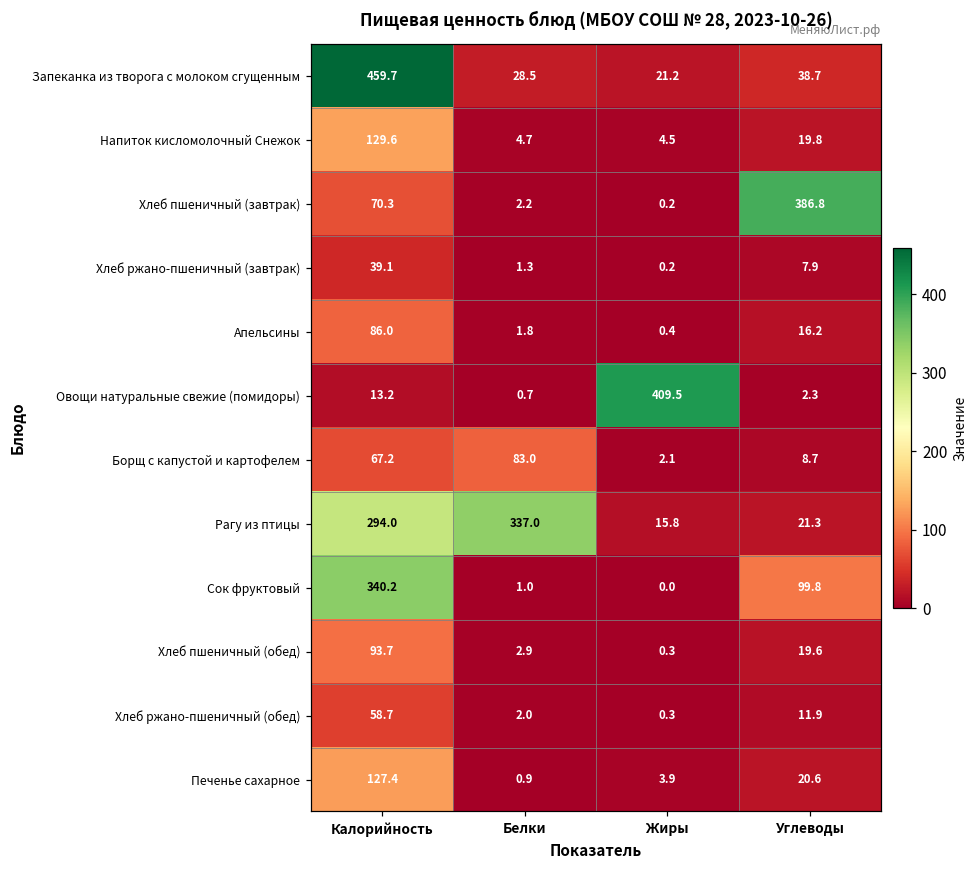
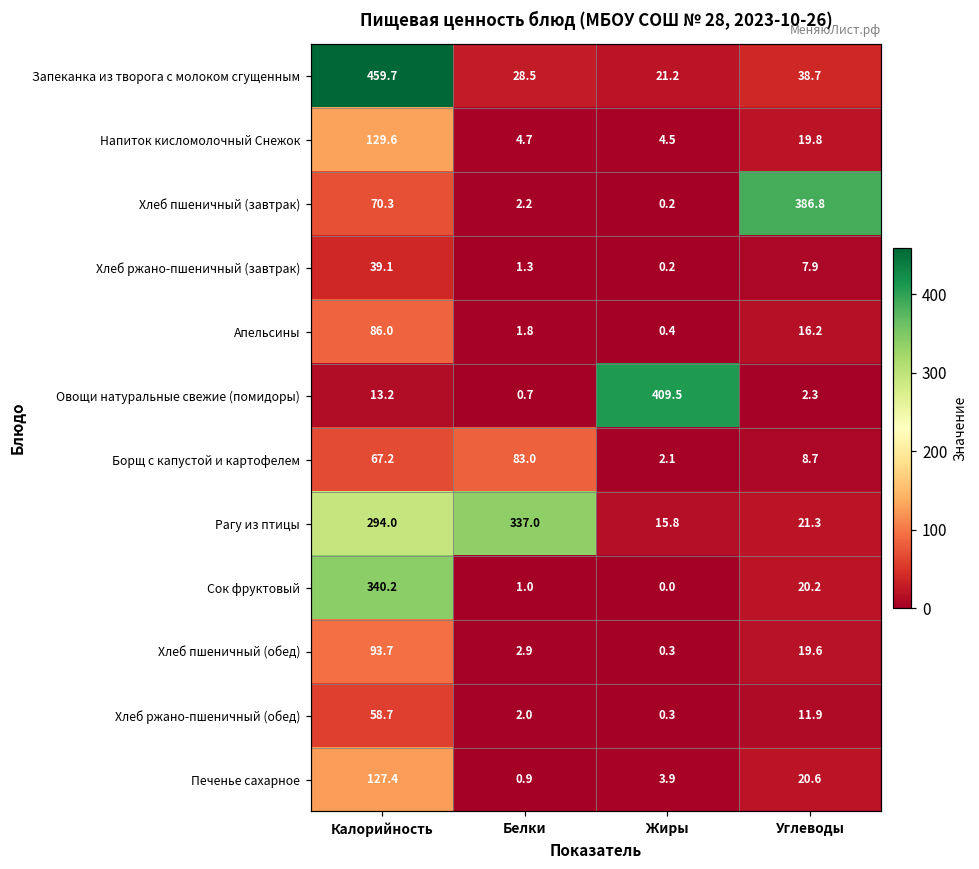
Сок фруктовый, Углеводы: 99.8 -> 20.2
